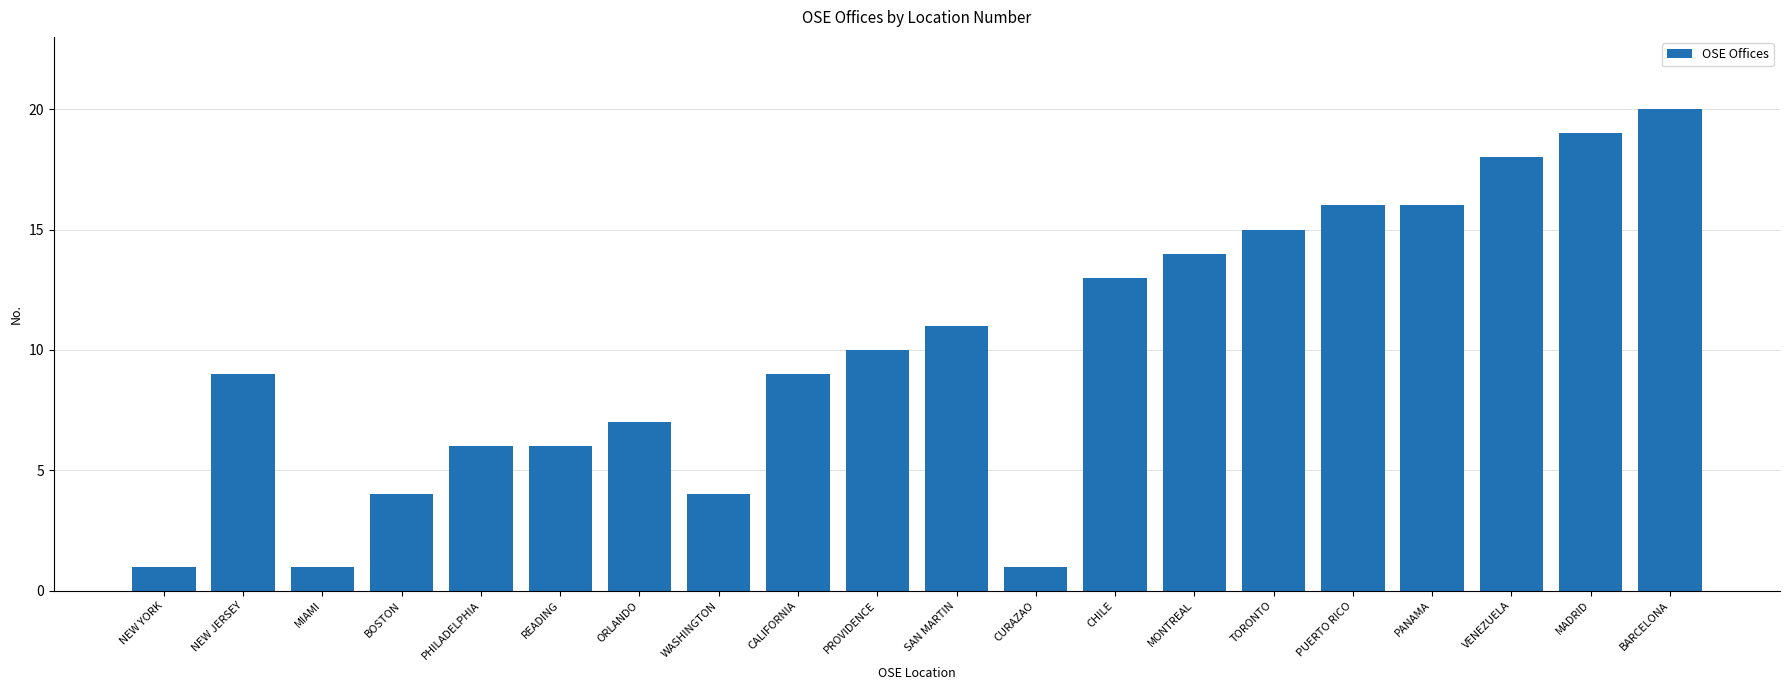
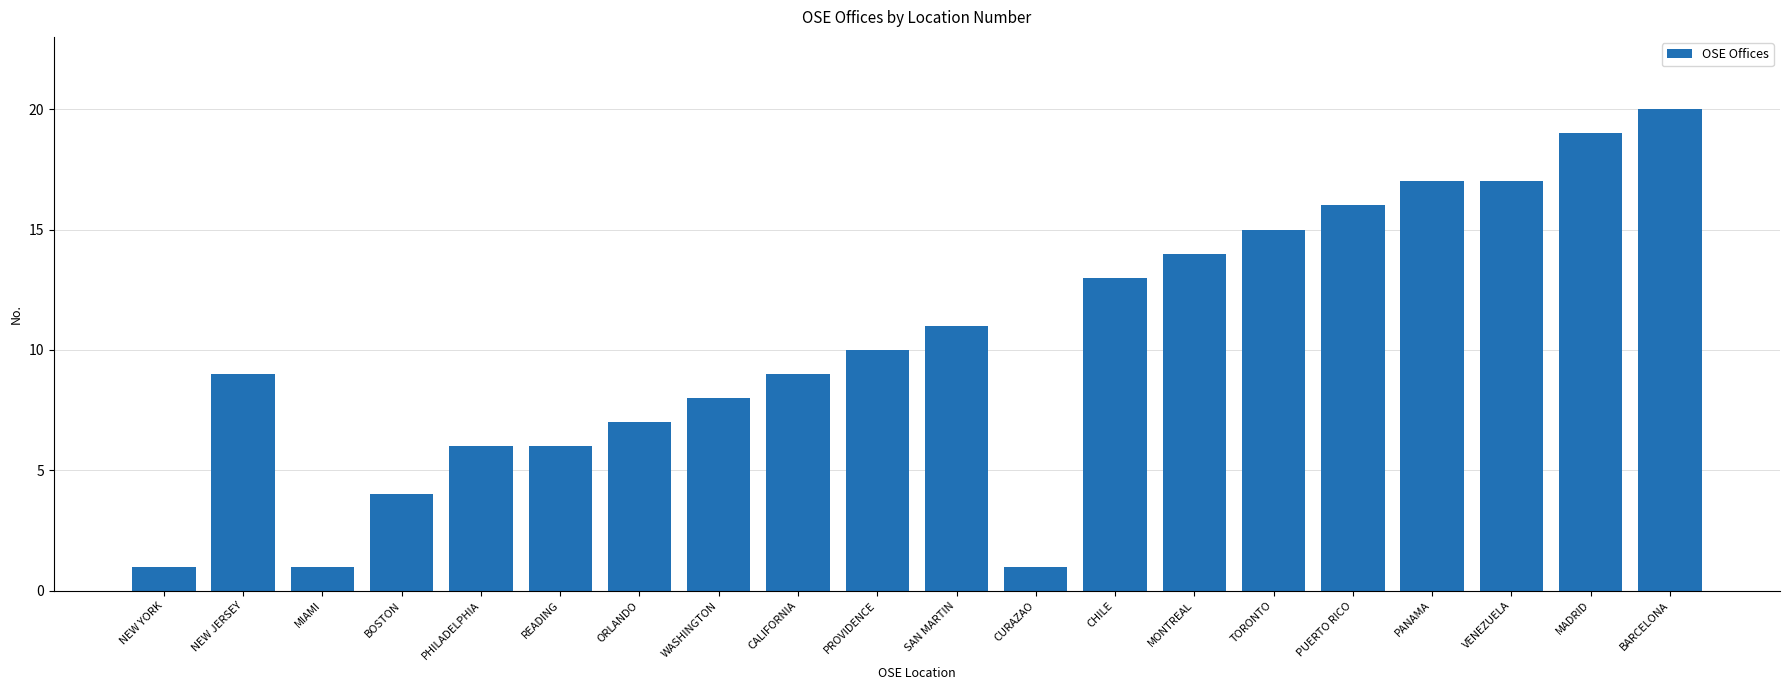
WASHINGTON: 4 -> 8
PANAMA: 16 -> 17
VENEZUELA: 18 -> 17
